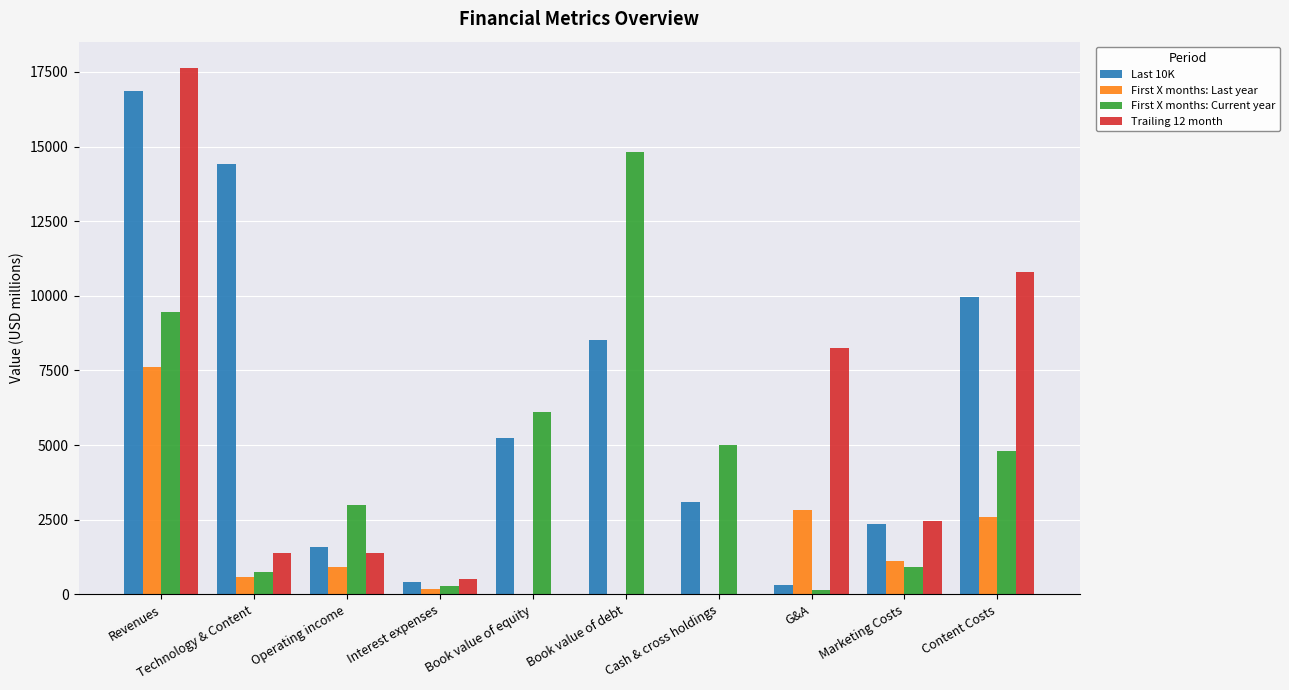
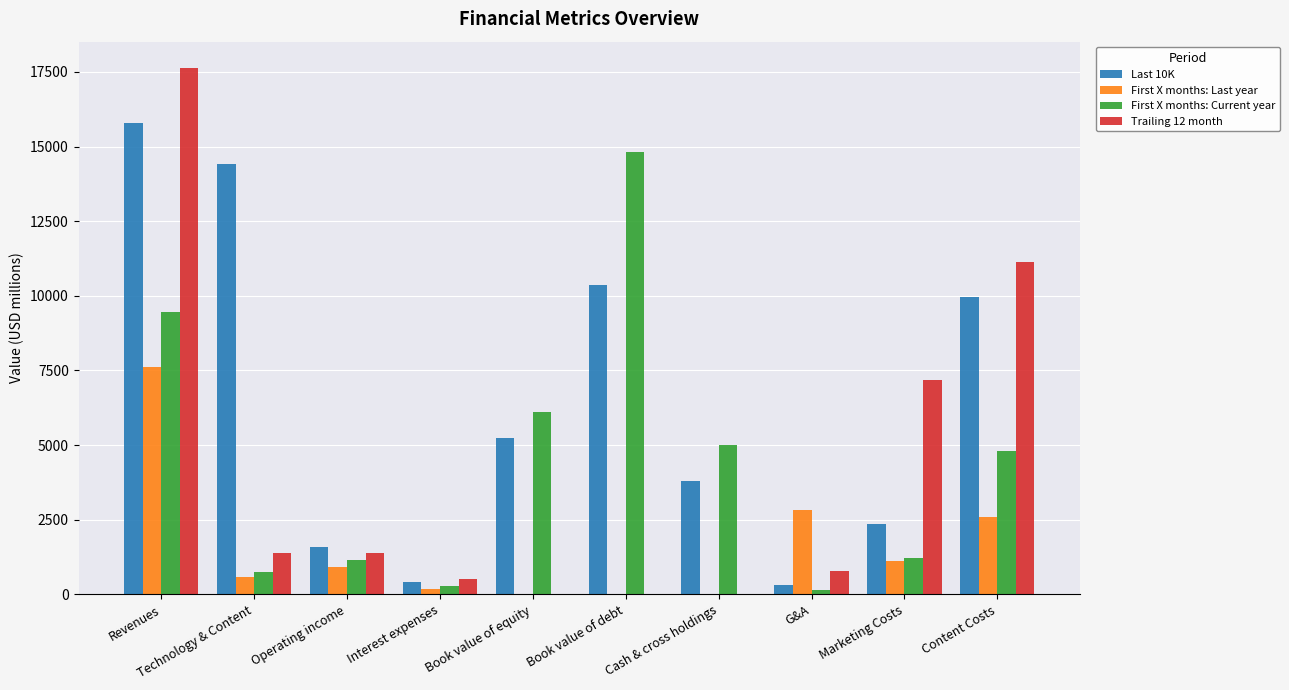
Last 10K, Revenues: 16900 -> 15800
First X months: Current year, Operating income: 3000 -> 1200
Last 10K, Book value of debt: 8500 -> 10400
Last 10K, Cash & cross holdings: 3100 -> 3800
Trailing 12 month, G&A: 8300 -> 800
First X months: Current year, Marketing Costs: 900 -> 1200
Trailing 12 month, Marketing Costs: 2500 -> 7200
Trailing 12 month, Content Costs: 10800 -> 11100
